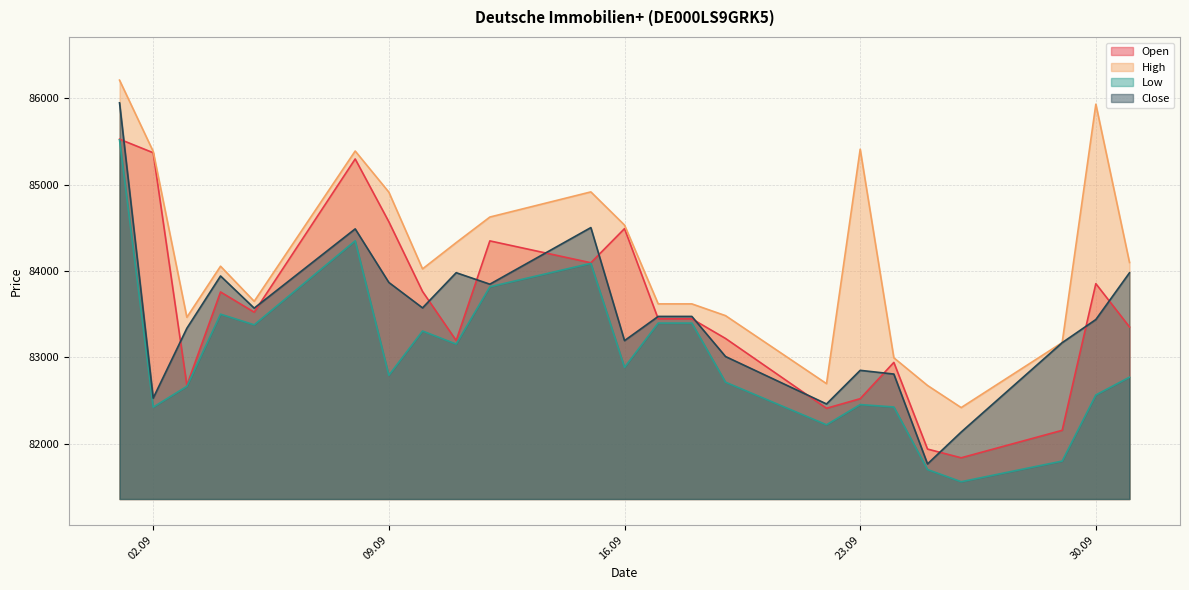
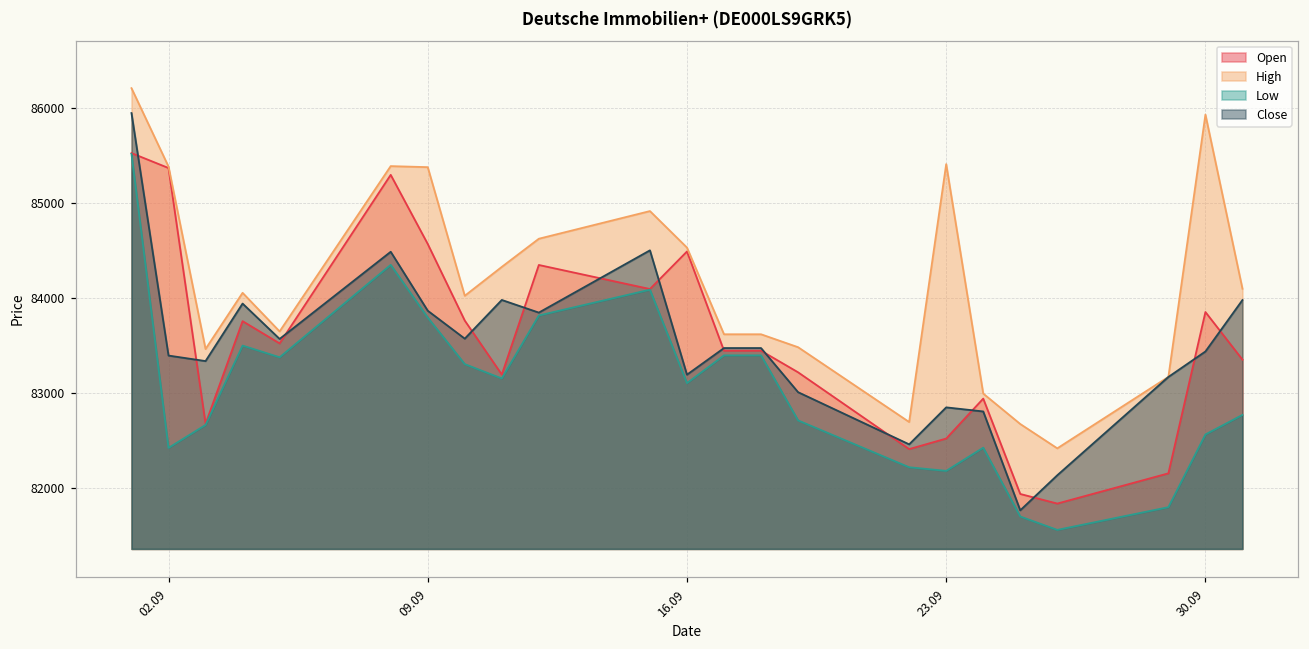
Close, 02.09: 82500 -> 83400
High, 09.09: 84900 -> 85400
Low, 09.09: 82800 -> 83800
Low, 16.09: 82900 -> 83100
Low, 23.09: 82500 -> 82200
